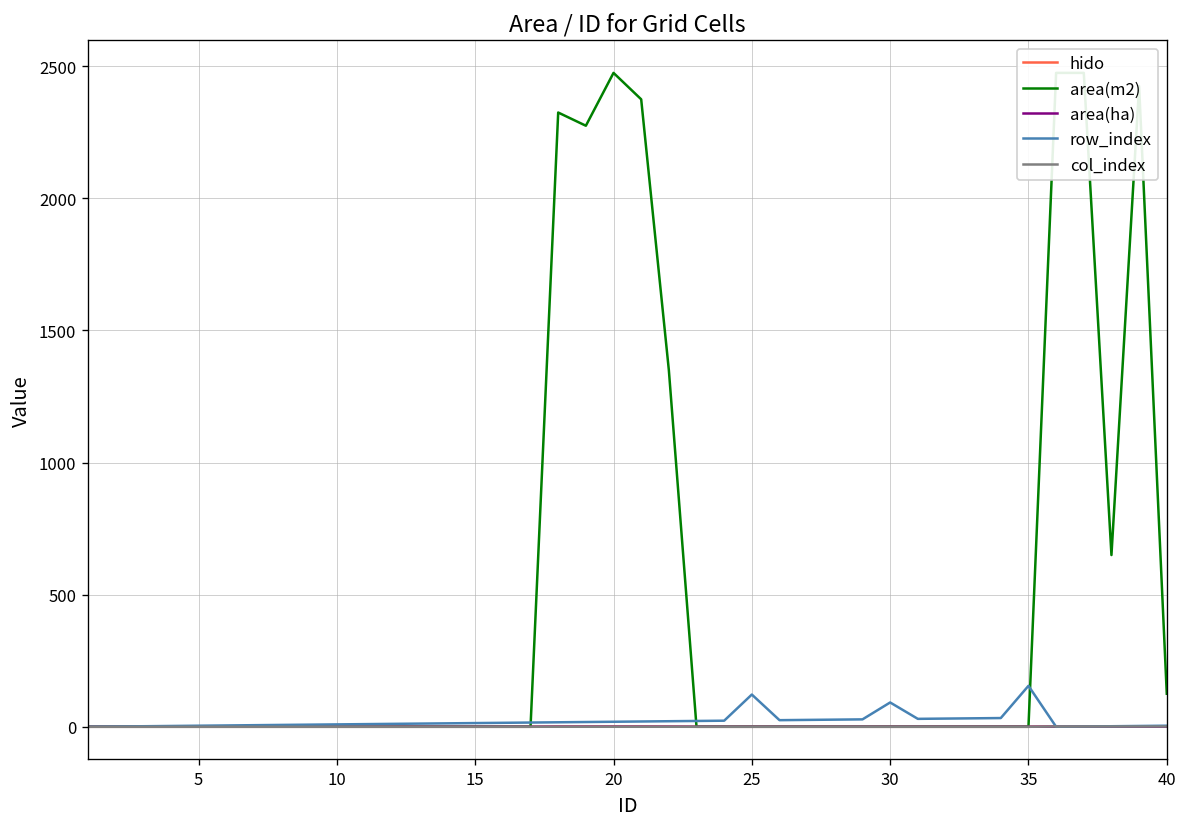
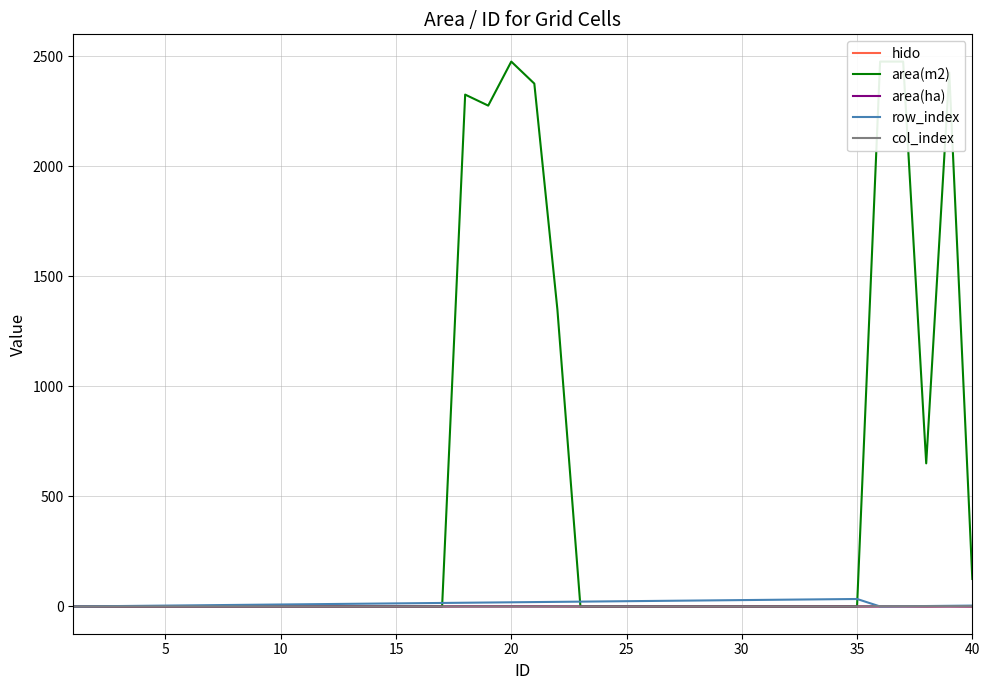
row_index, 25: 120 -> 20
row_index, 30: 90 -> 30
row_index, 35: 160 -> 30
